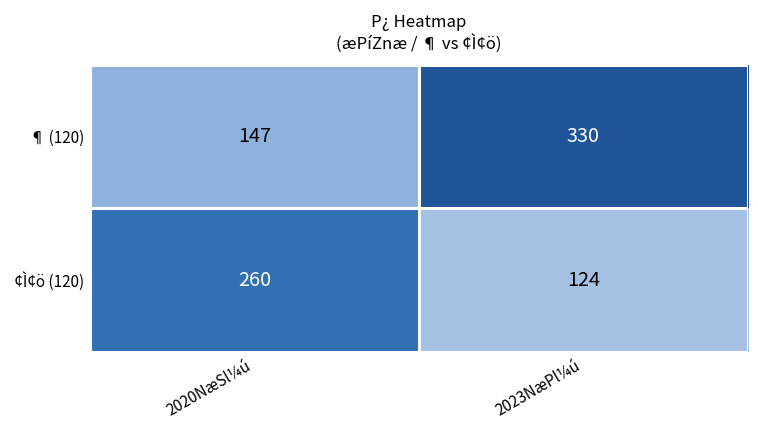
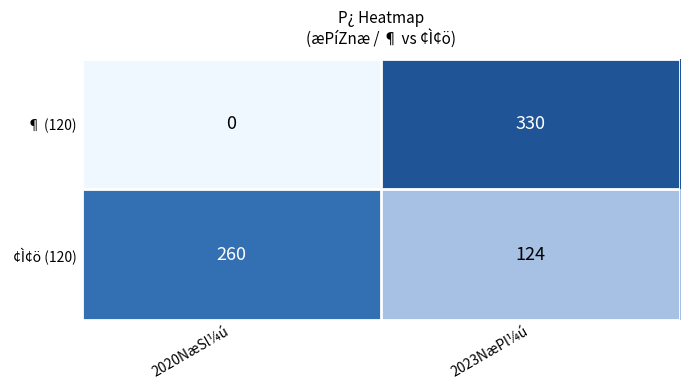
¶ (120), 2020NæSl¼ú: 147 -> 0
